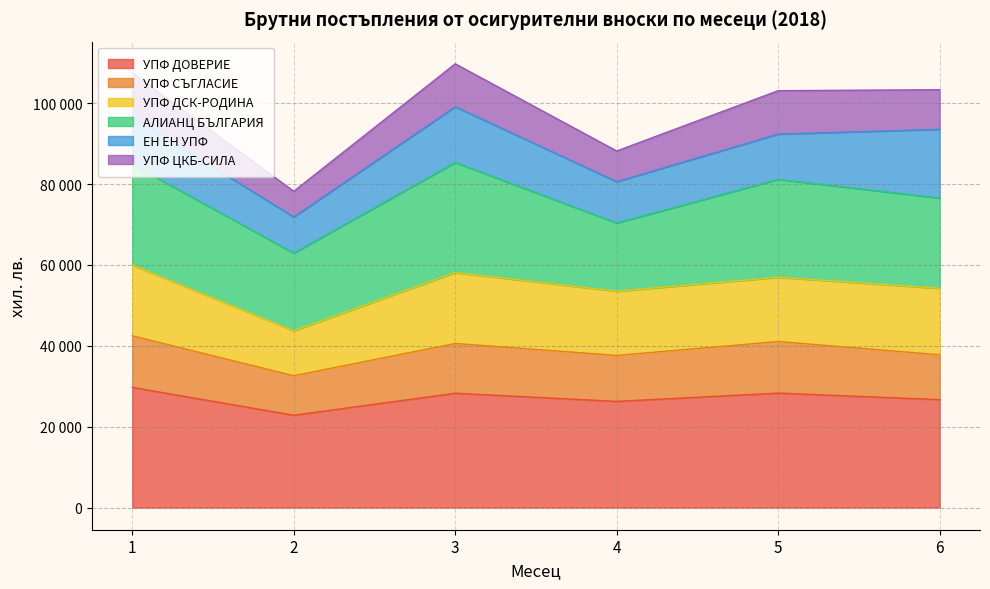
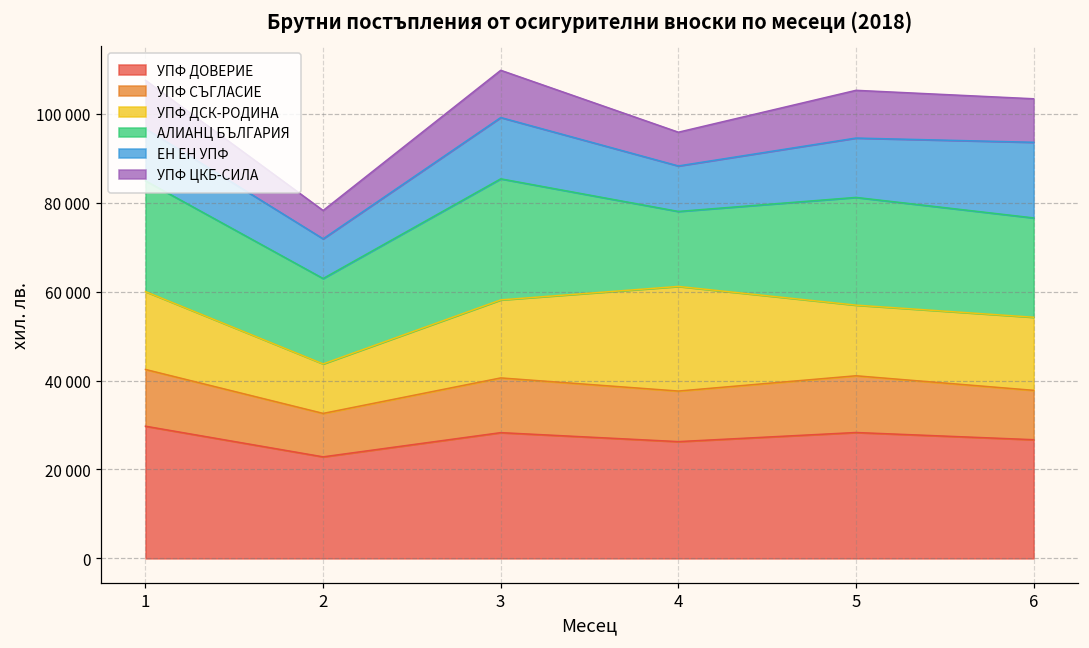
УПФ ДСК-РОДИНА, 4: 16000 -> 24000
ЕН ЕН УПФ, 5: 11000 -> 13000
